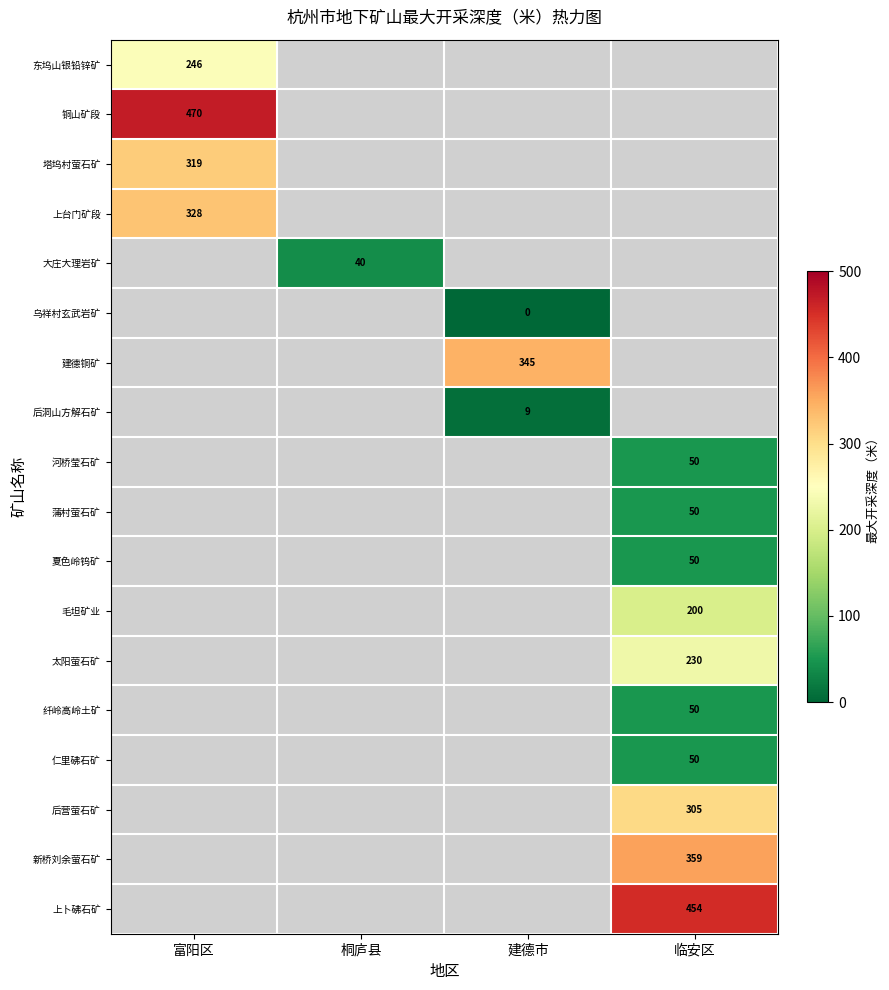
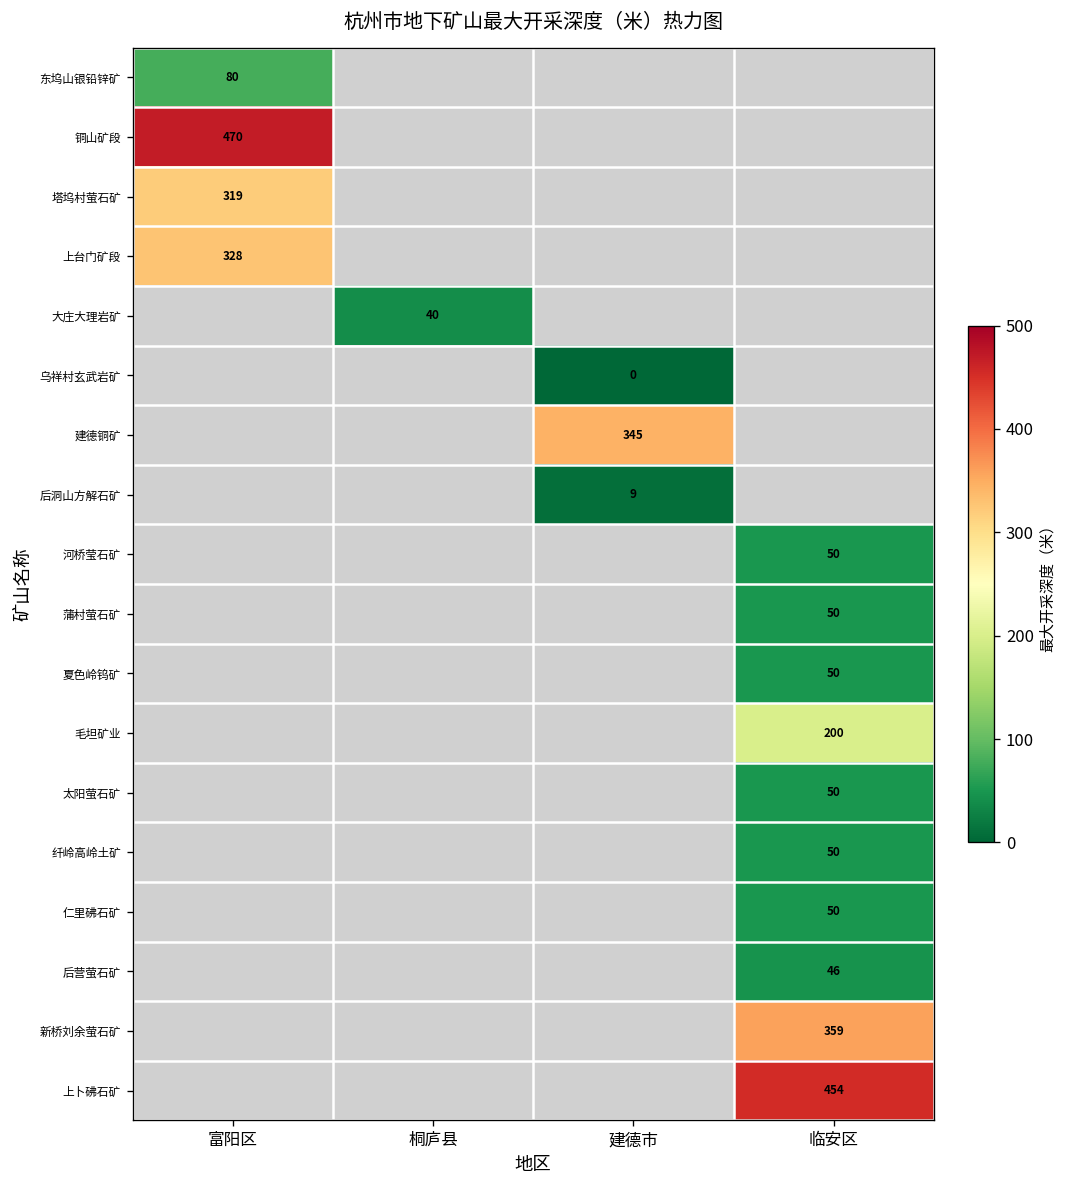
东坞山银铅锌矿, 富阳区: 246 -> 80
太阳萤石矿, 临安区: 230 -> 50
后营萤石矿, 临安区: 305 -> 46
